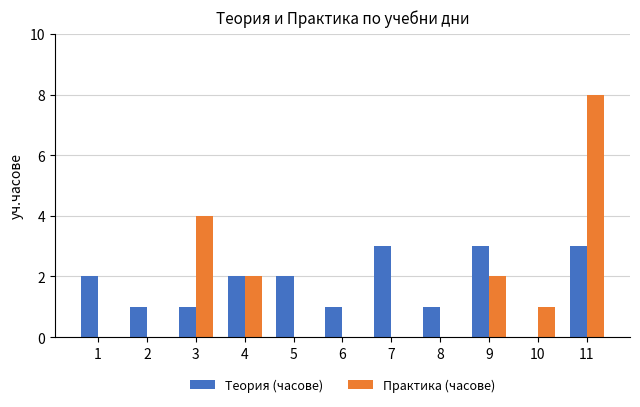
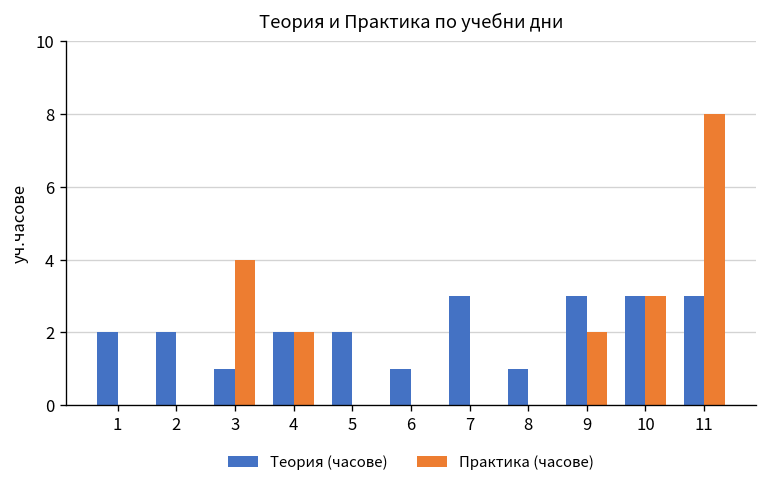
Теория (часове), 2: 1 -> 2
Теория (часове), 10: 0 -> 3
Практика (часове), 10: 1 -> 3
